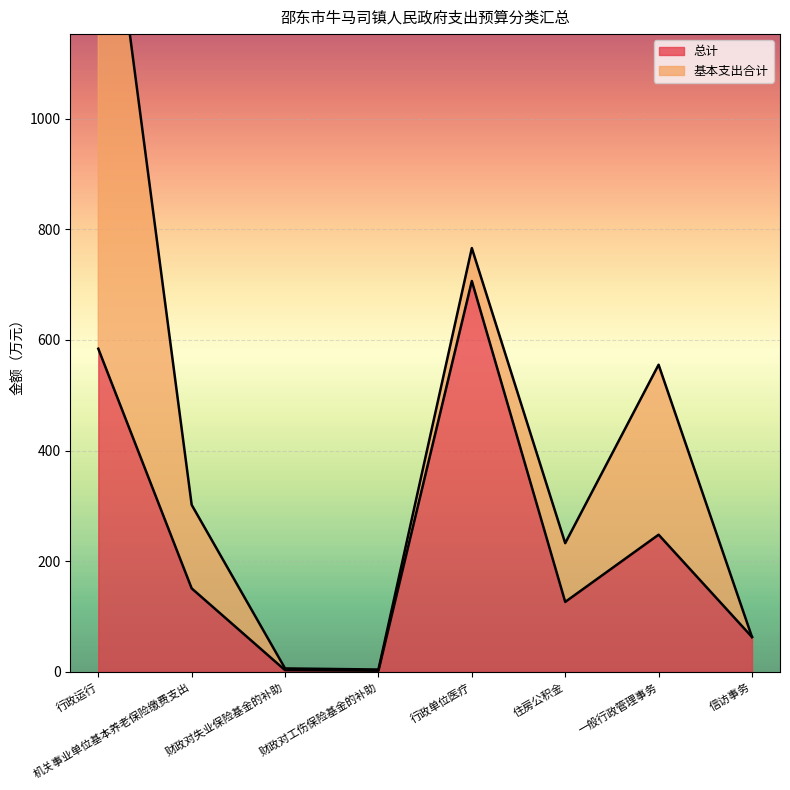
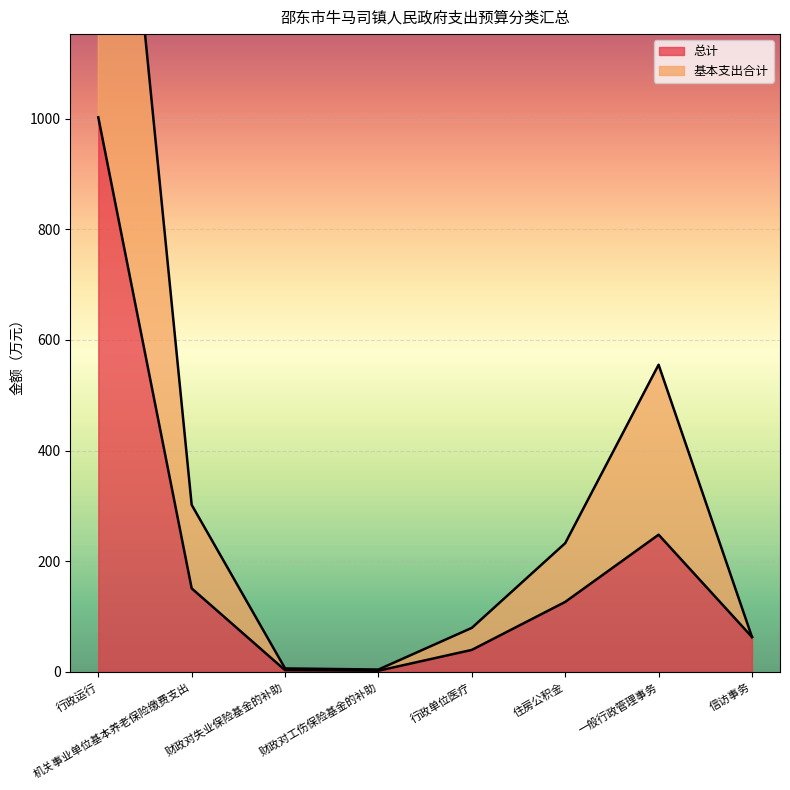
总计, 行政运行: 580 -> 1000
总计, 行政单位医疗: 710 -> 40
基本支出合计, 行政单位医疗: 60 -> 40
